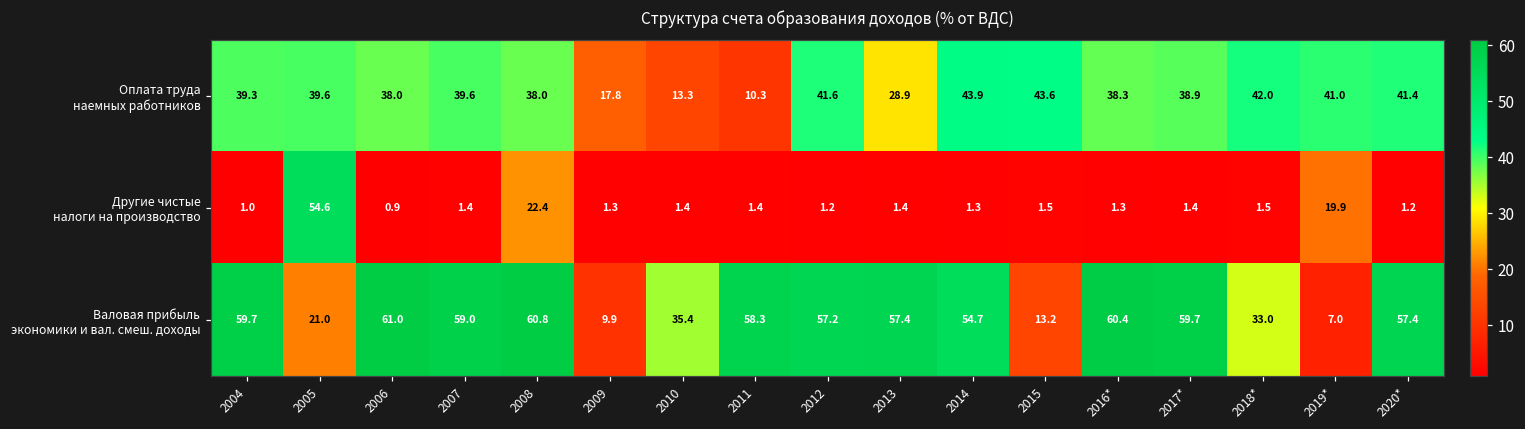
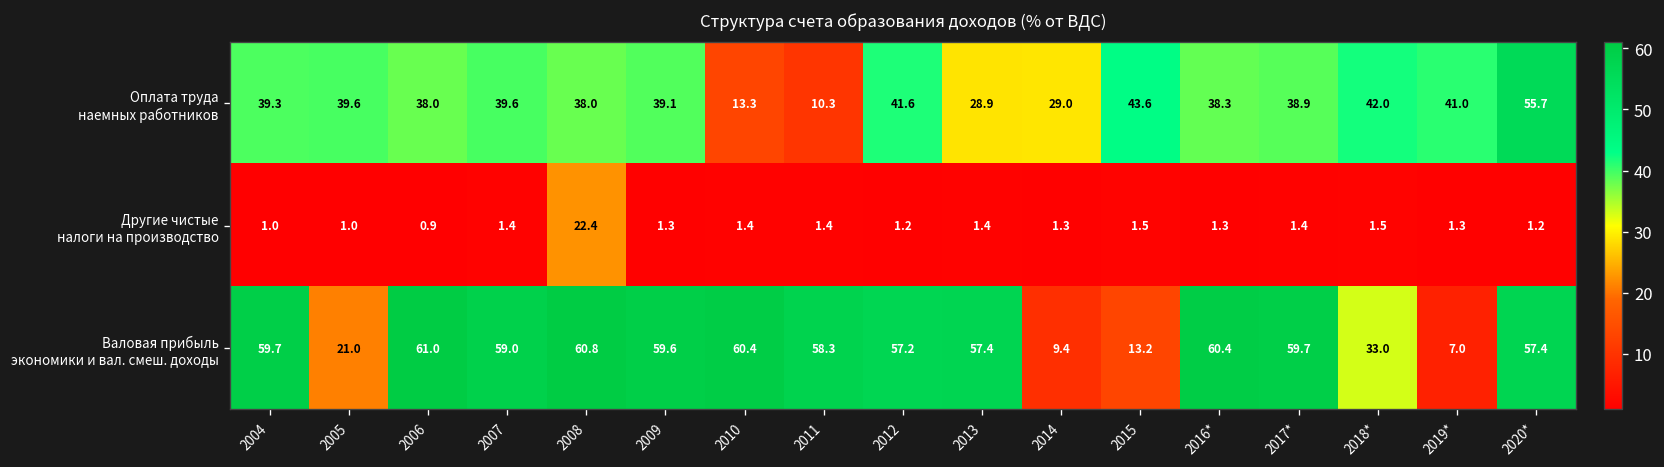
Оплата труда наемных работников, 2009: 17.8 -> 39.1
Оплата труда наемных работников, 2014: 43.9 -> 29.0
Оплата труда наемных работников, 2020*: 41.4 -> 55.7
Другие чистые налоги на производство, 2005: 54.6 -> 1.0
Другие чистые налоги на производство, 2019*: 19.9 -> 1.3
Валовая прибыль экономики и вал. смеш. доходы, 2009: 9.9 -> 59.6
Валовая прибыль экономики и вал. смеш. доходы, 2010: 35.4 -> 60.4
Валовая прибыль экономики и вал. смеш. доходы, 2014: 54.7 -> 9.4
